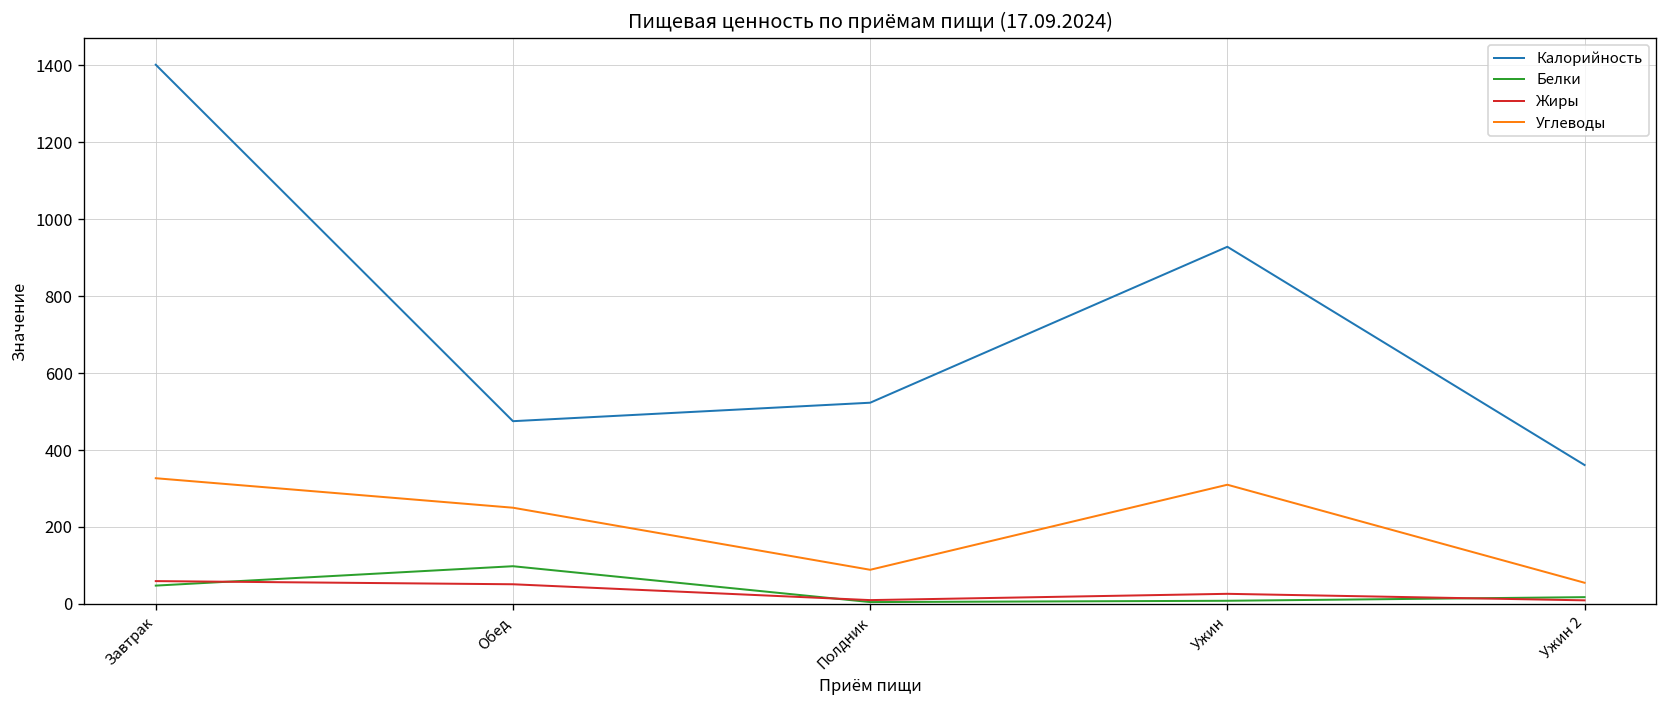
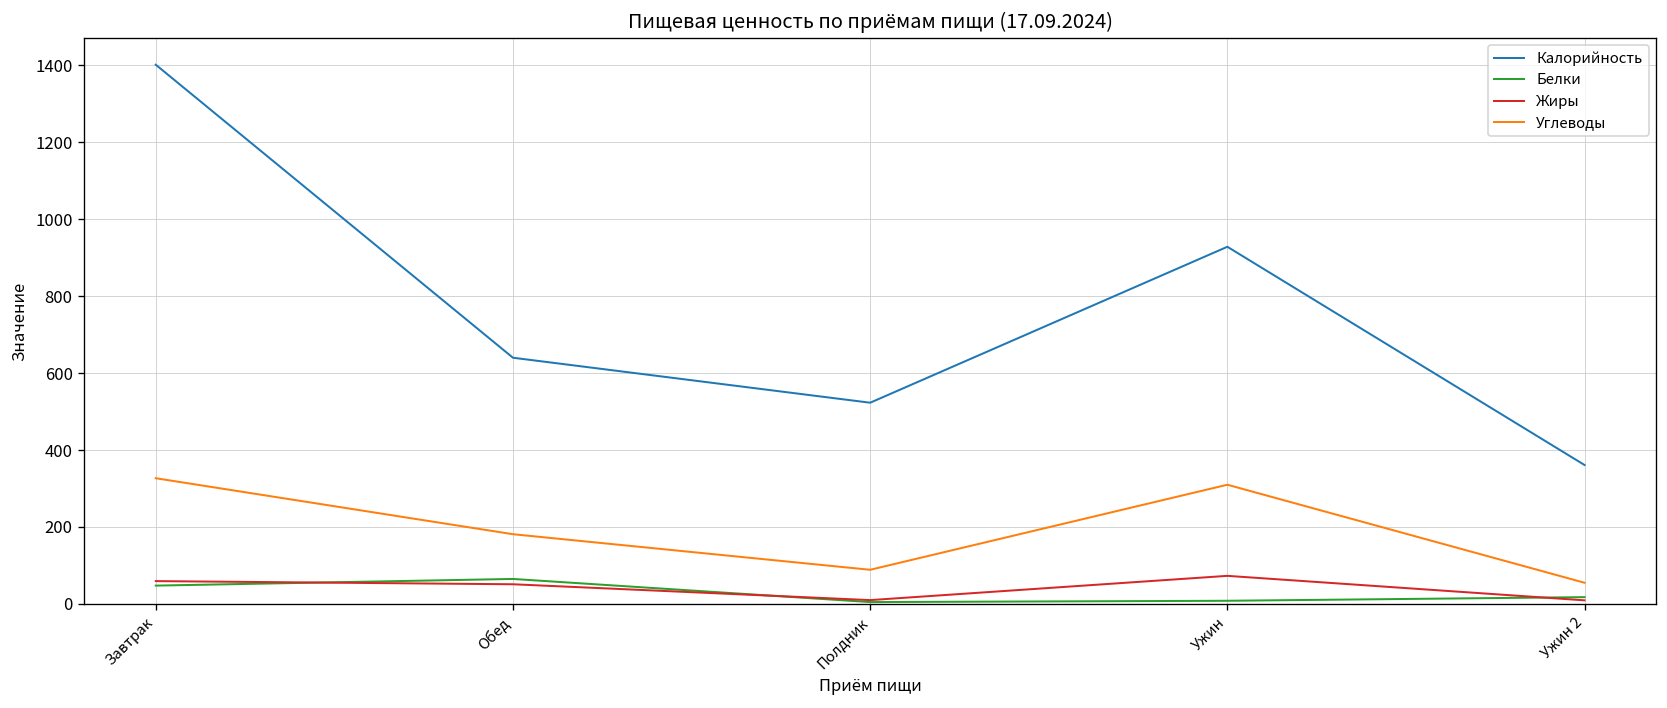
Калорийность, Обед: 480 -> 640
Белки, Обед: 100 -> 60
Углеводы, Обед: 250 -> 180
Жиры, Ужин: 30 -> 70
